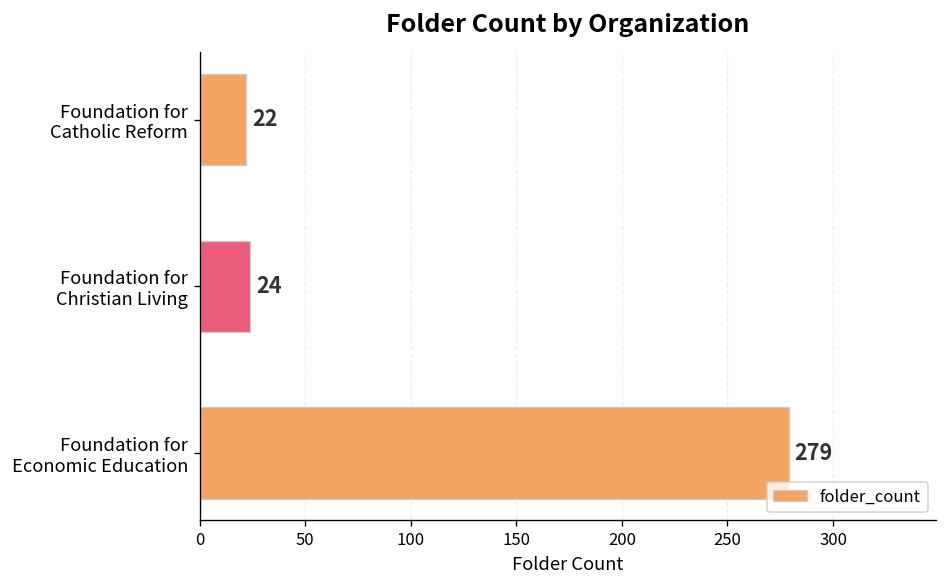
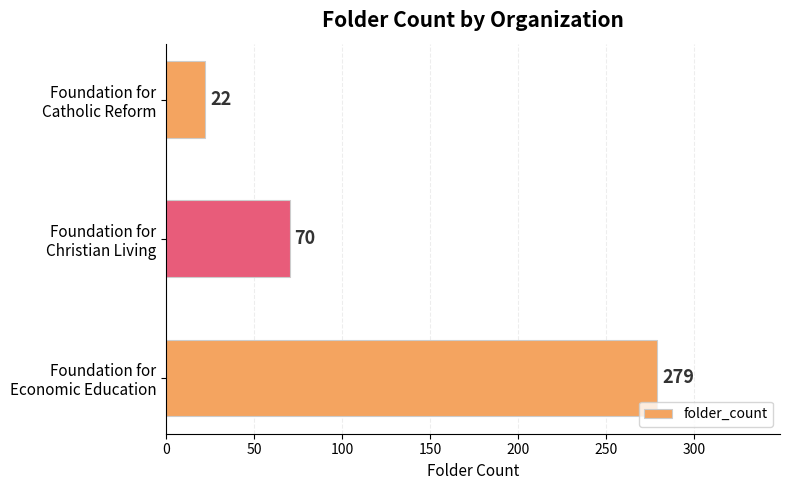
Foundation for Christian Living: 24 -> 70
